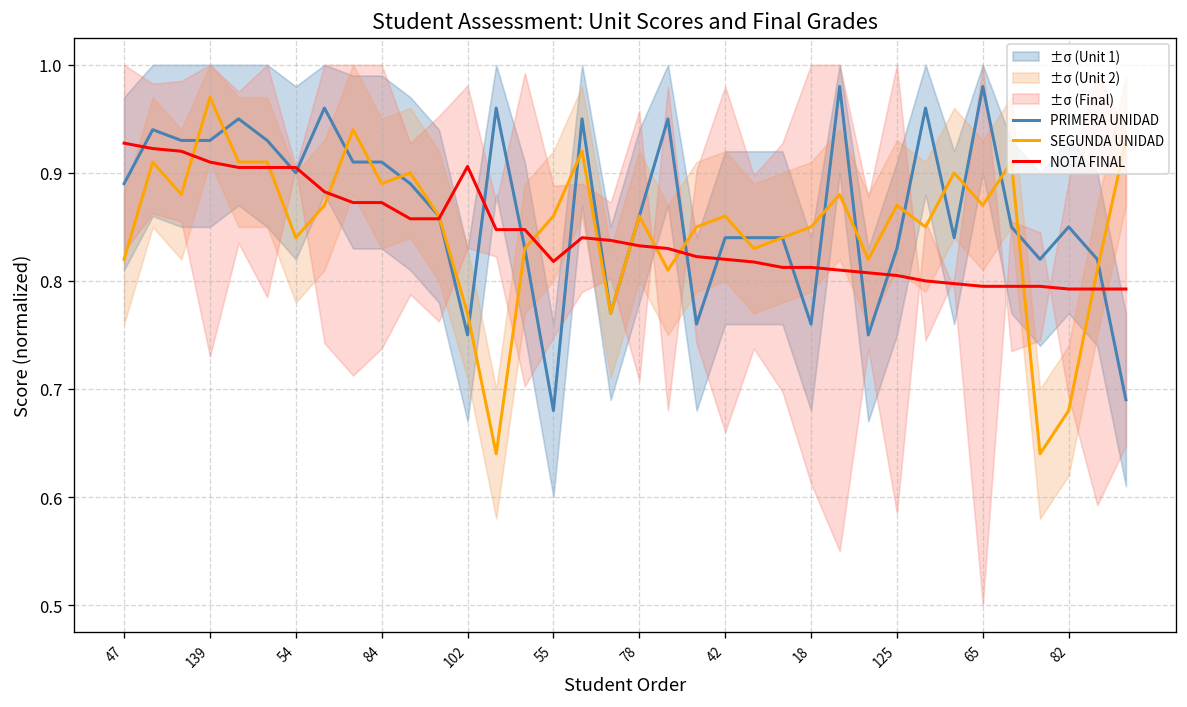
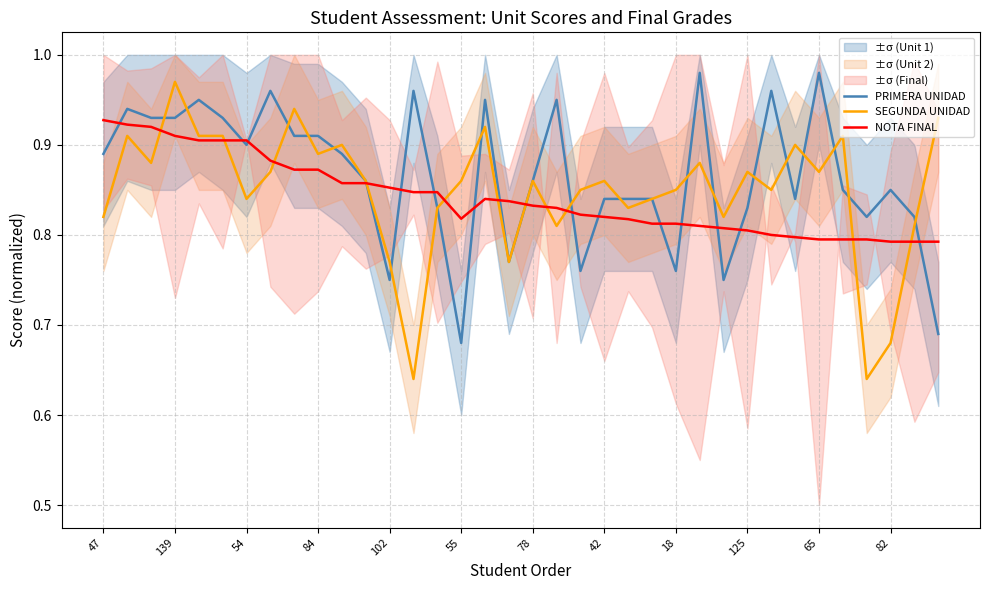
NOTA FINAL, 102: 0.91 -> 0.85
